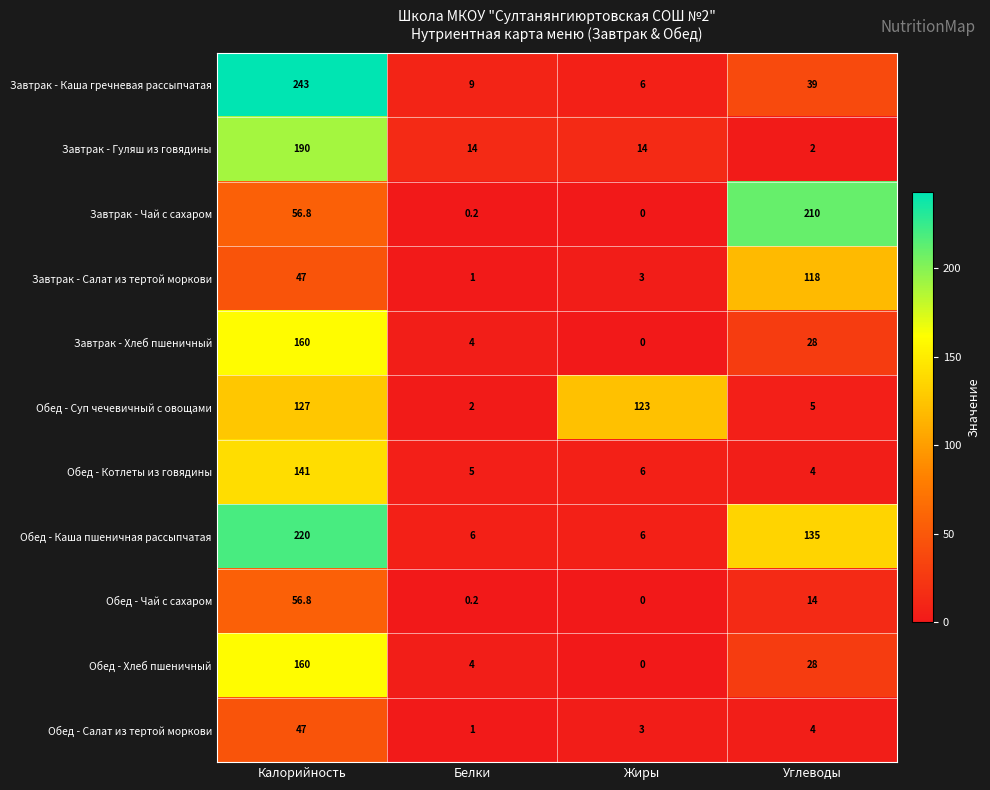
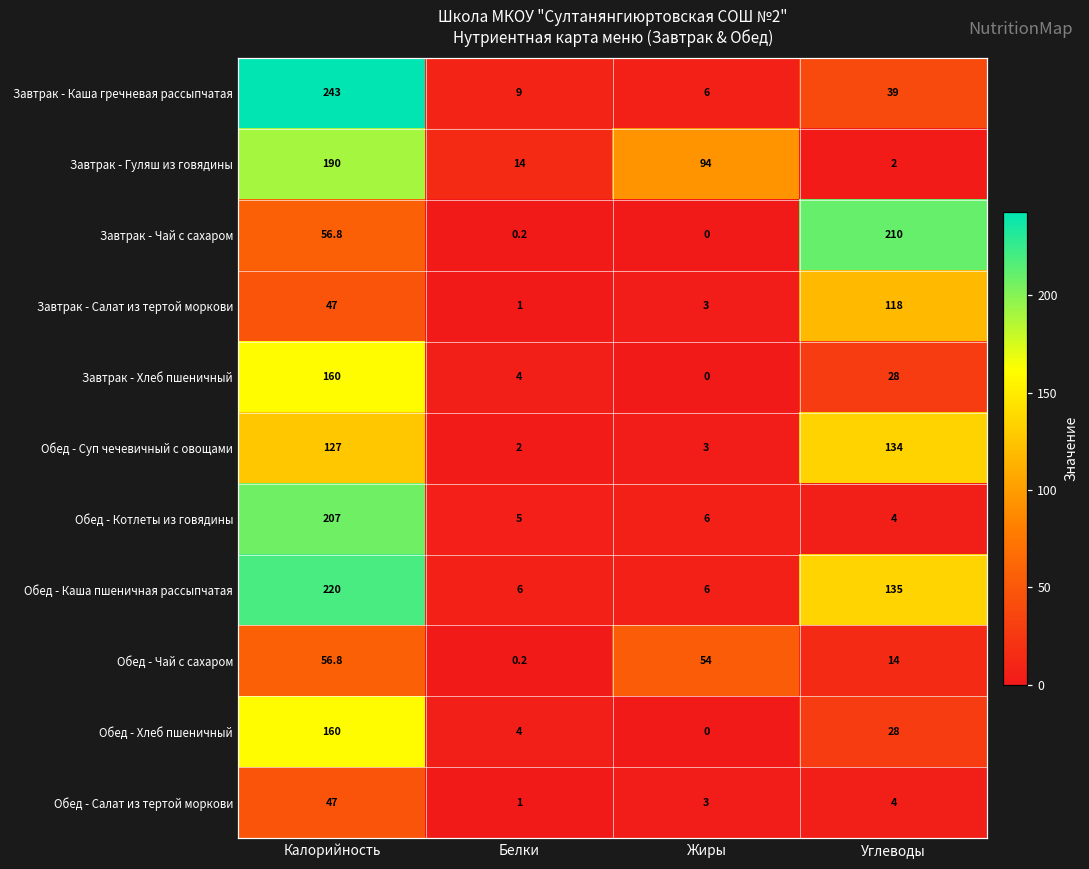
Завтрак - Гуляш из говядины, Жиры: 14 -> 94
Обед - Суп чечевичный с овощами, Жиры: 123 -> 3
Обед - Суп чечевичный с овощами, Углеводы: 5 -> 134
Обед - Котлеты из говядины, Калорийность: 141 -> 207
Обед - Чай с сахаром, Жиры: 0 -> 54
